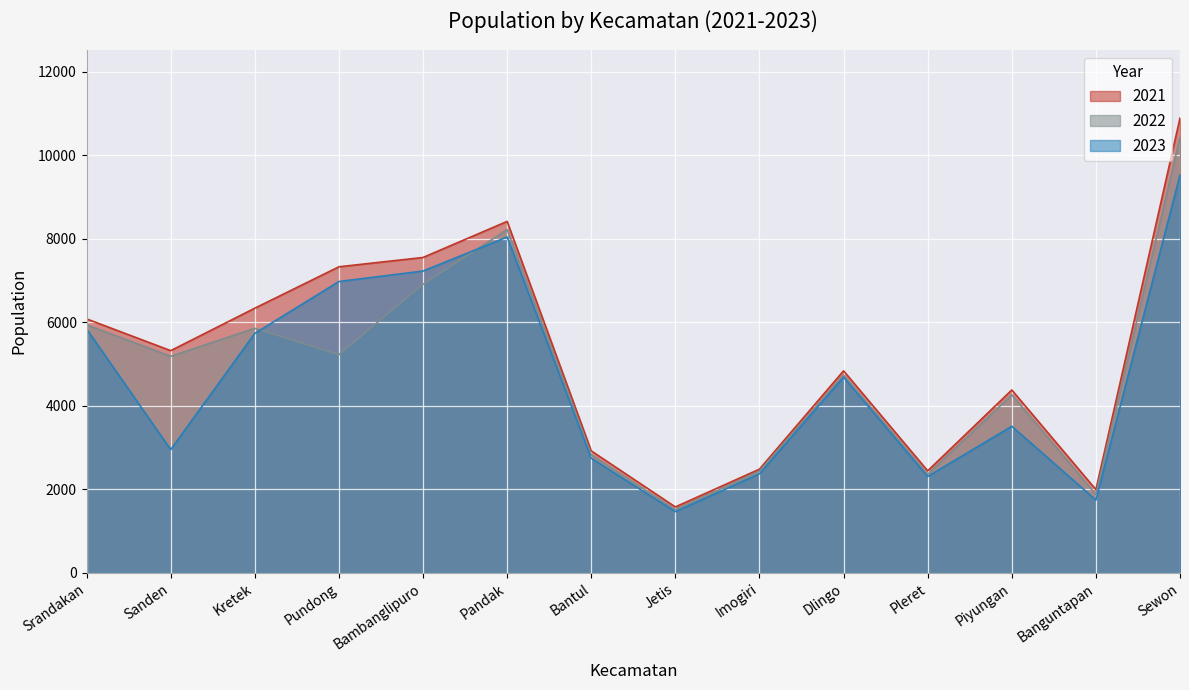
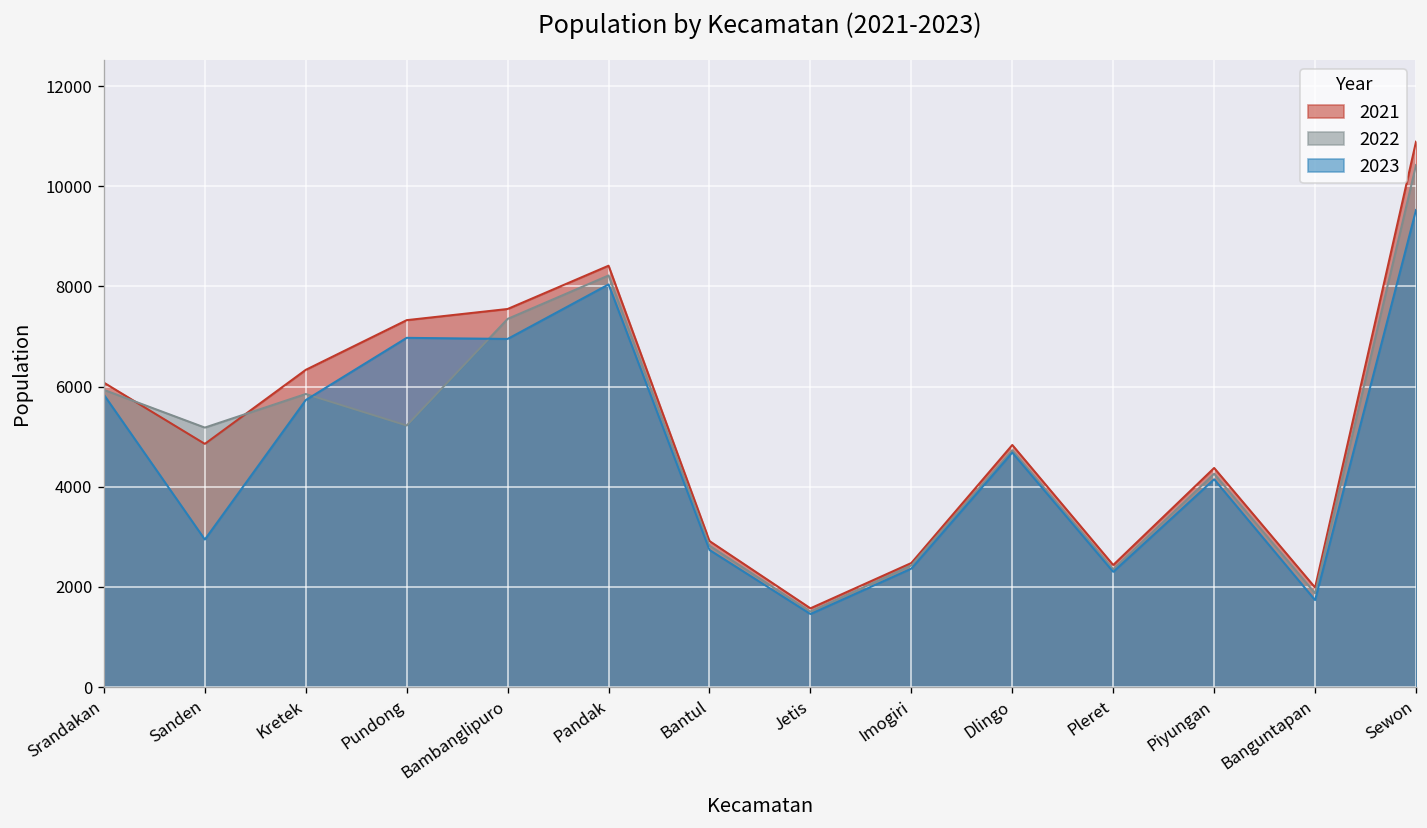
2021, Sanden: 5300 -> 4900
2022, Bambanglipuro: 6900 -> 7400
2023, Bambanglipuro: 7200 -> 7000
2023, Piyungan: 3500 -> 4200
